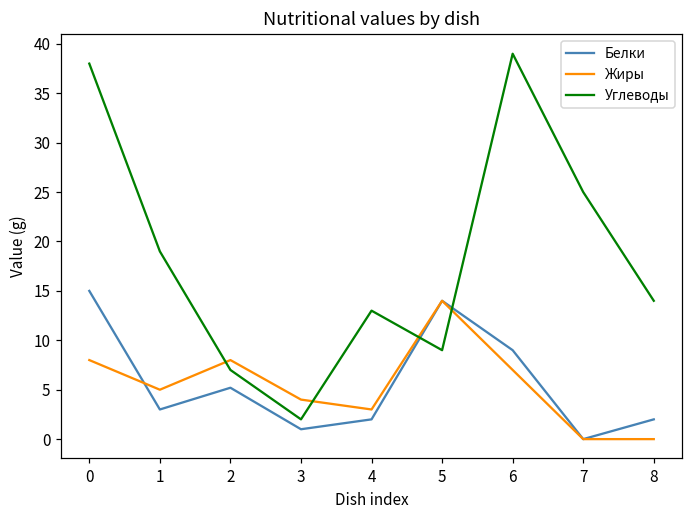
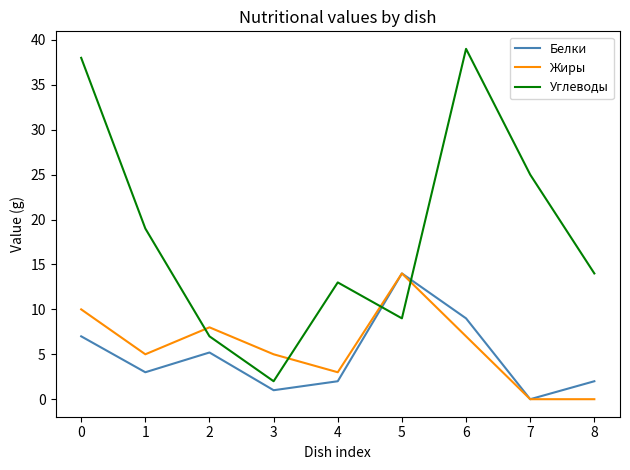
Белки, 0: 15 -> 7
Жиры, 0: 8 -> 10
Жиры, 3: 4 -> 5
